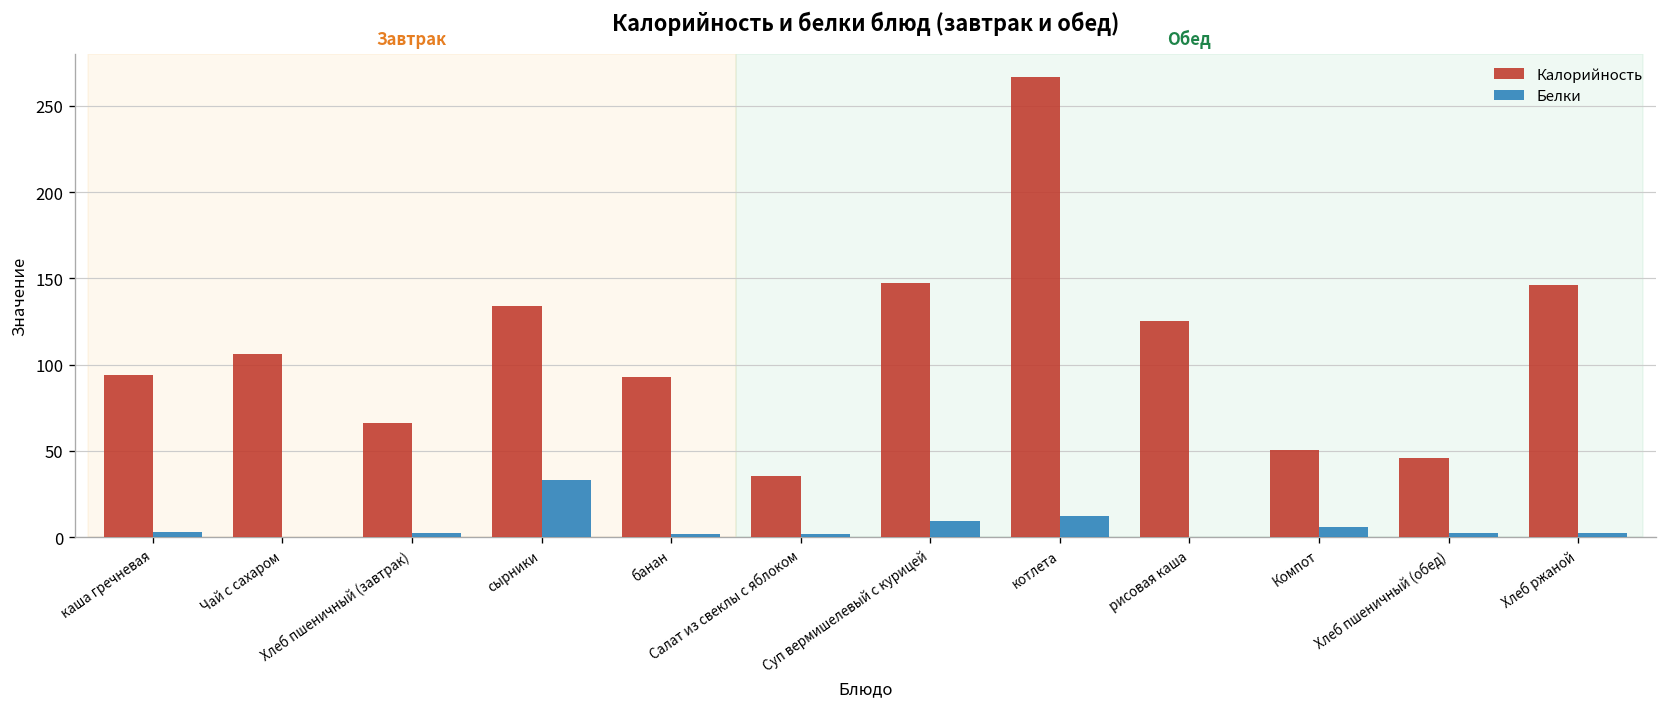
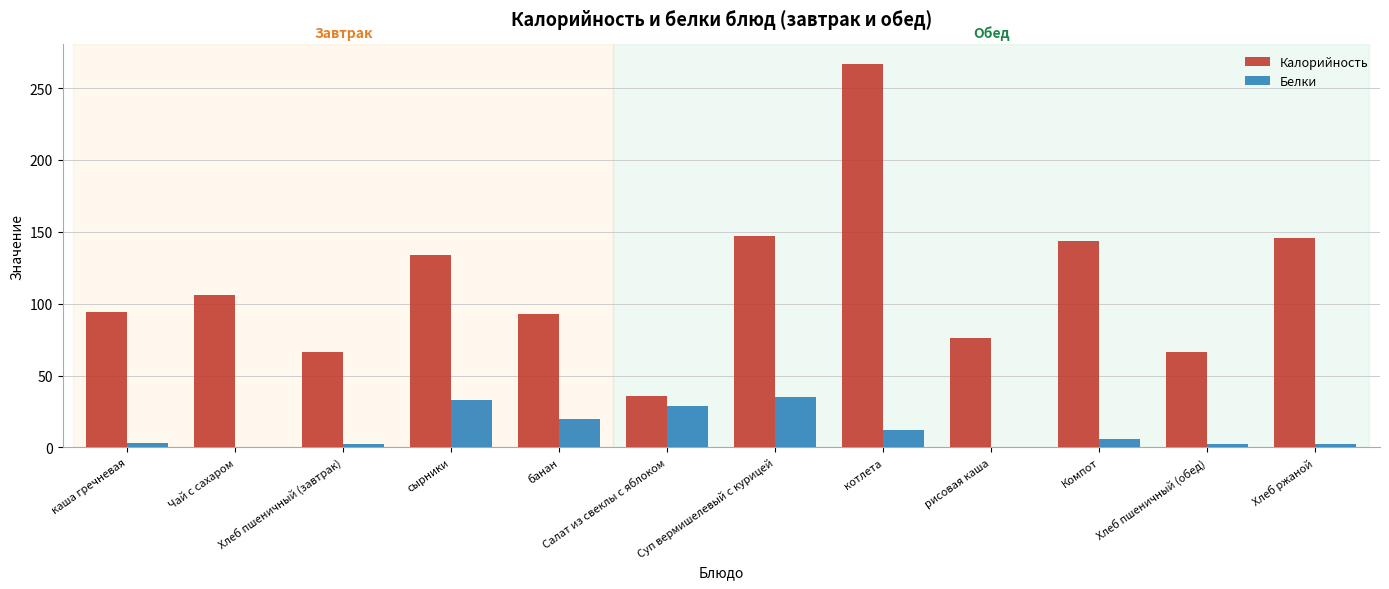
Белки, банан: 2 -> 20
Белки, Салат из свеклы с яблоком: 2 -> 29
Белки, Суп вермишелевый с курицей: 9 -> 35
Калорийность, рисовая каша: 125 -> 76
Калорийность, Компот: 51 -> 144
Калорийность, Хлеб пшеничный (обед): 46 -> 66
